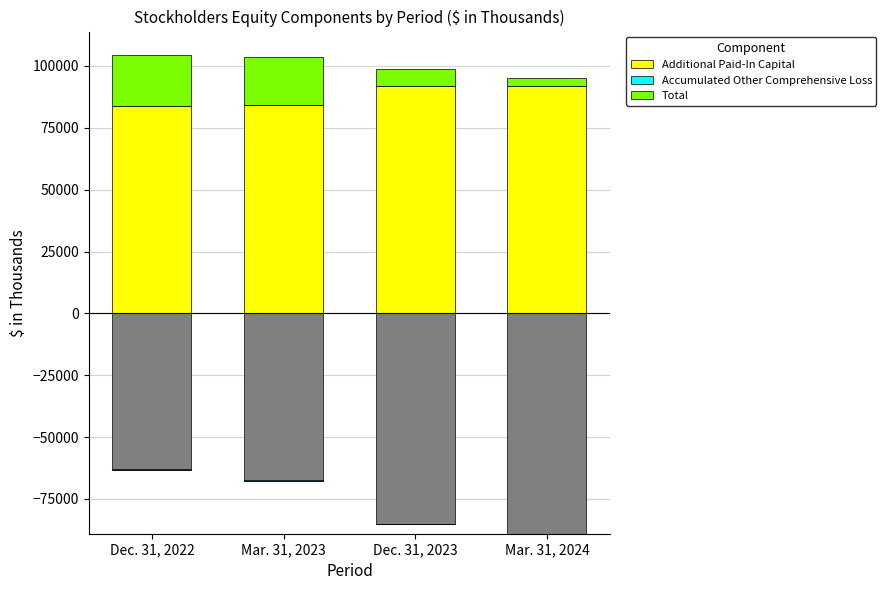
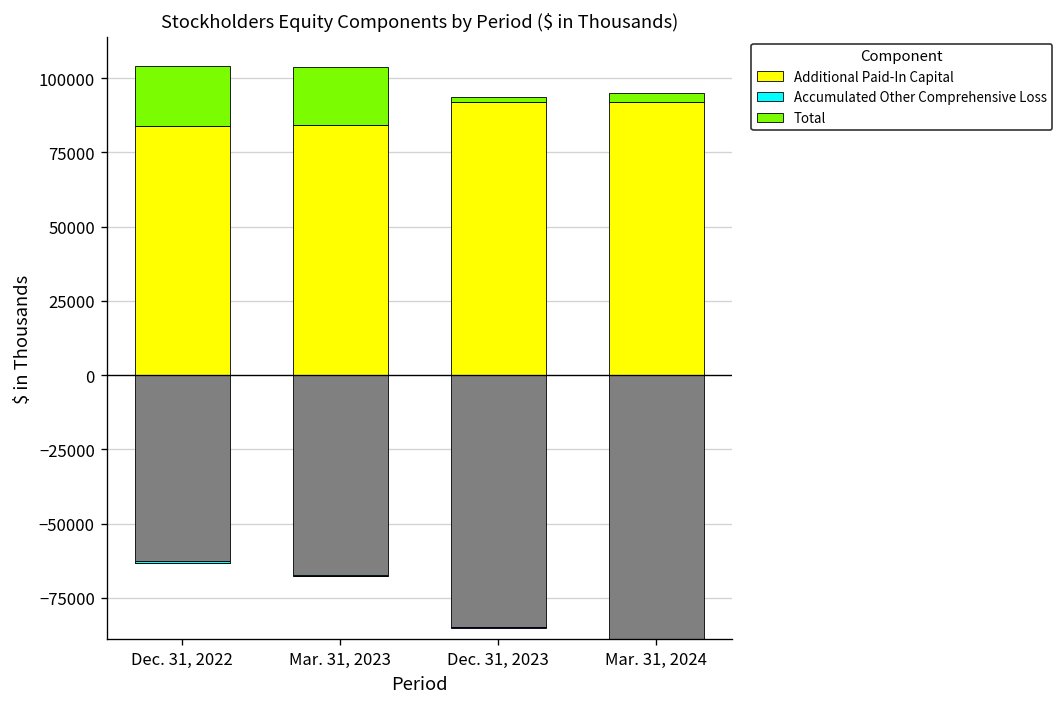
Total, Dec. 31, 2023: 7000 -> 2000
